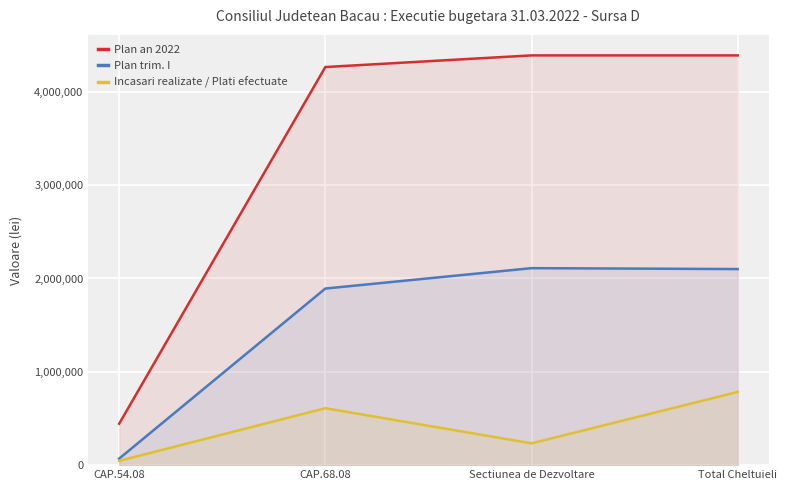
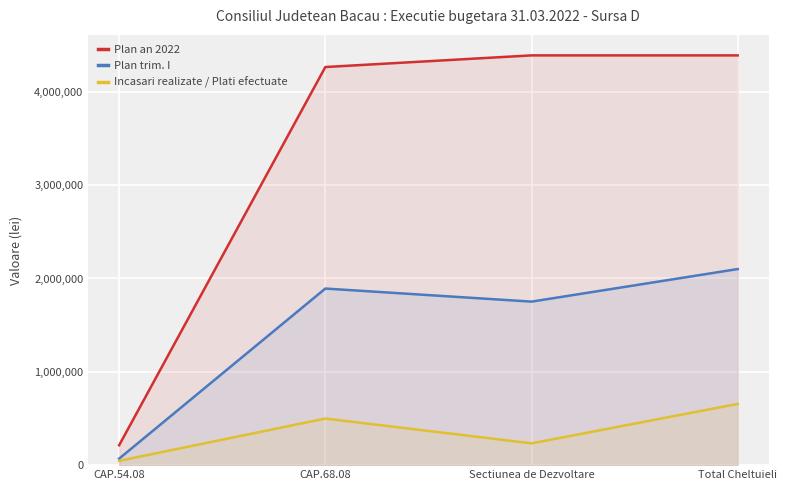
Plan an 2022, CAP.54.08: 400,000 -> 200,000
Incasari realizate / Plati efectuate, CAP.68.08: 600,000 -> 500,000
Plan trim. I, Sectiunea de Dezvoltare: 2,100,000 -> 1,800,000
Incasari realizate / Plati efectuate, Total Cheltuieli: 800,000 -> 700,000
